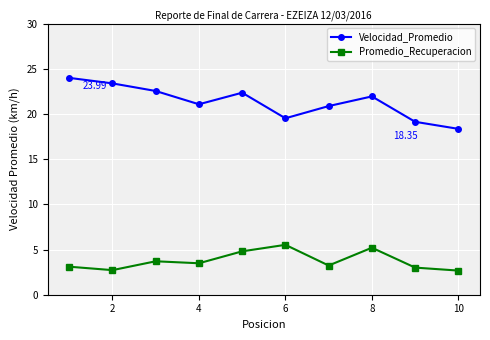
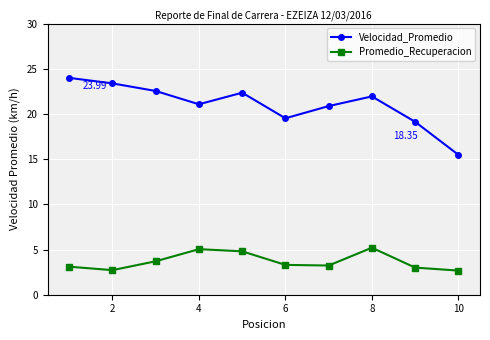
Promedio_Recuperacion, 4: 3 -> 5
Promedio_Recuperacion, 6: 6 -> 3
Velocidad_Promedio, 10: 18 -> 15
